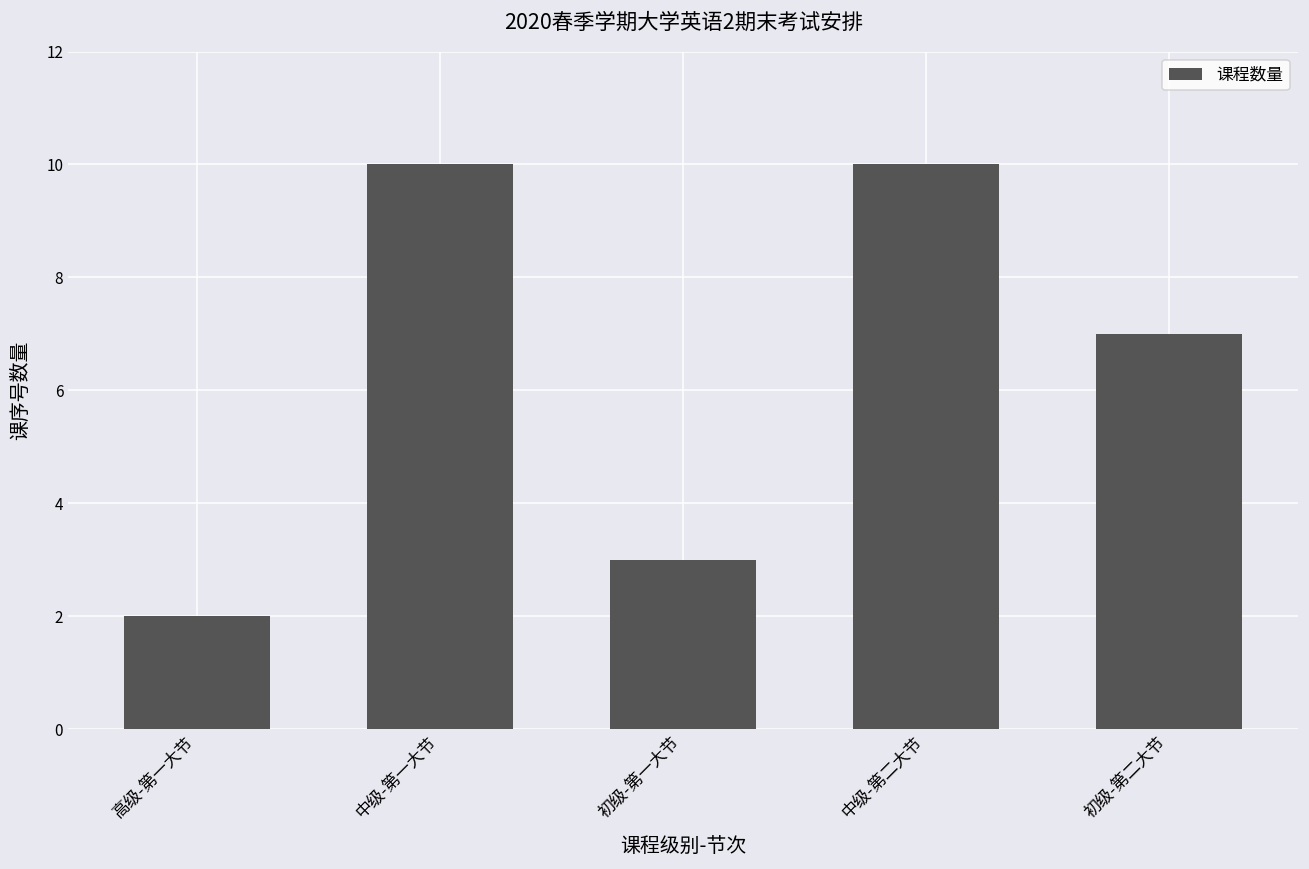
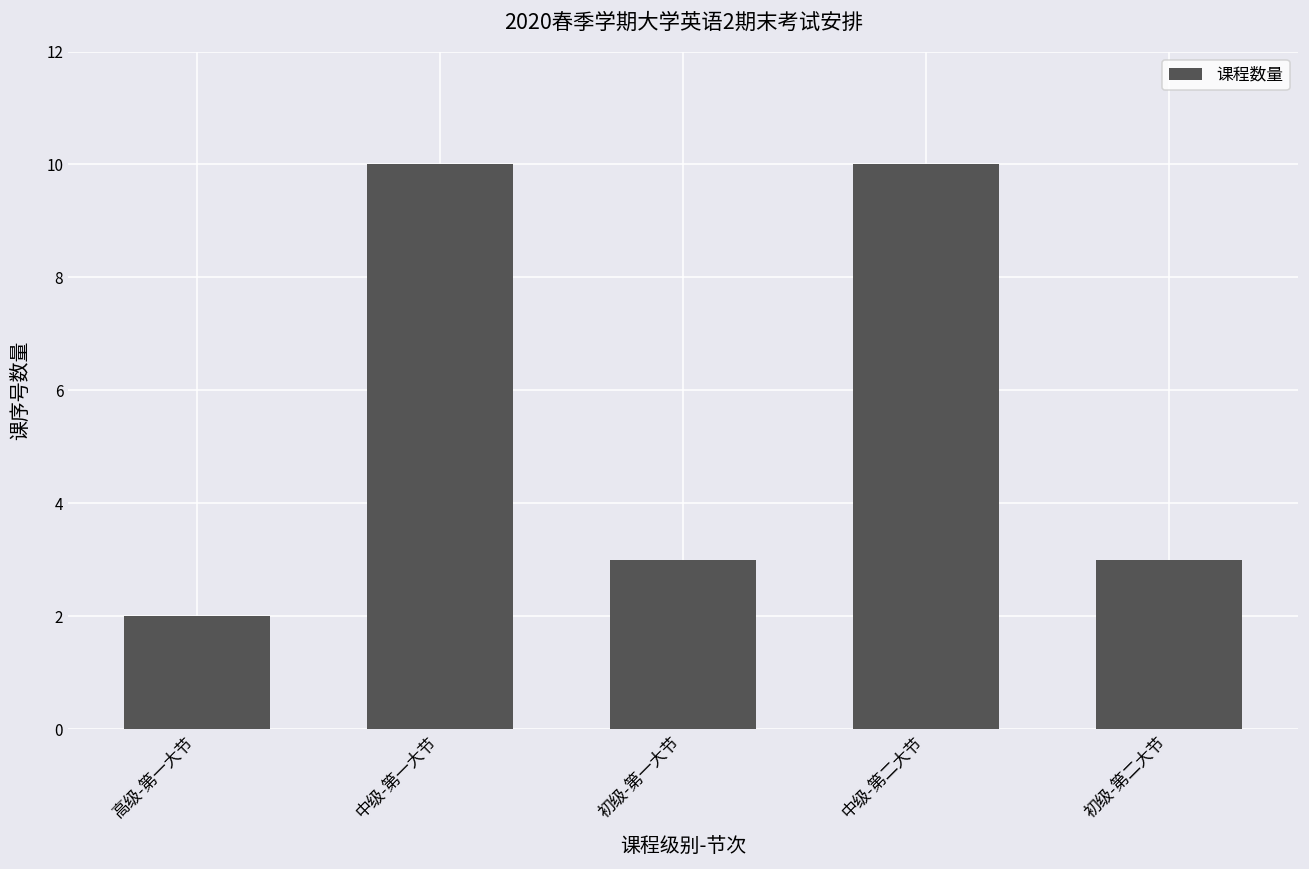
初级-第二大节: 7 -> 3
